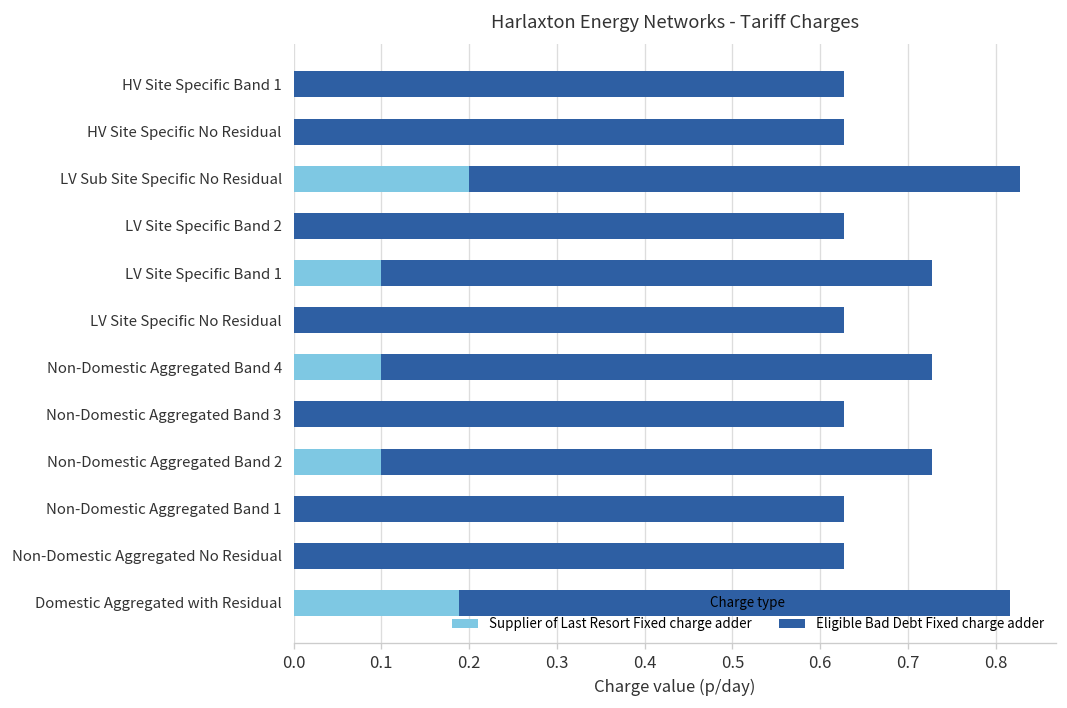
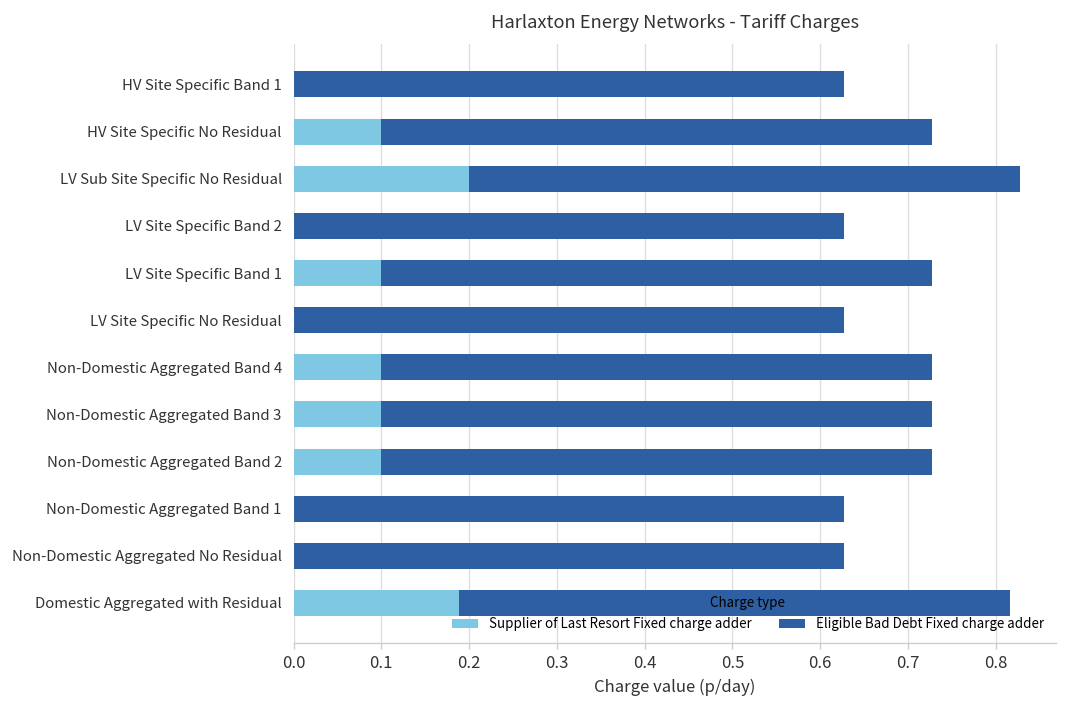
Supplier of Last Resort Fixed charge adder, HV Site Specific No Residual: 0.0 -> 0.1
Supplier of Last Resort Fixed charge adder, Non-Domestic Aggregated Band 3: 0.0 -> 0.1
